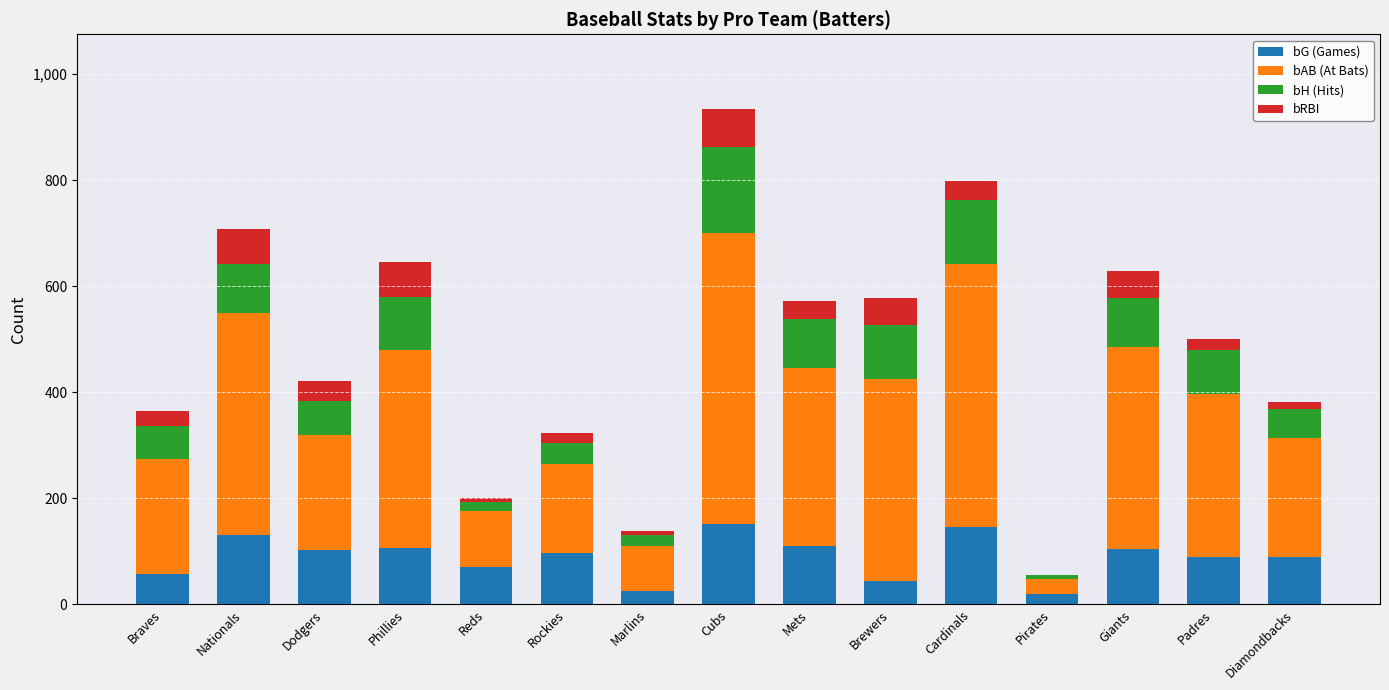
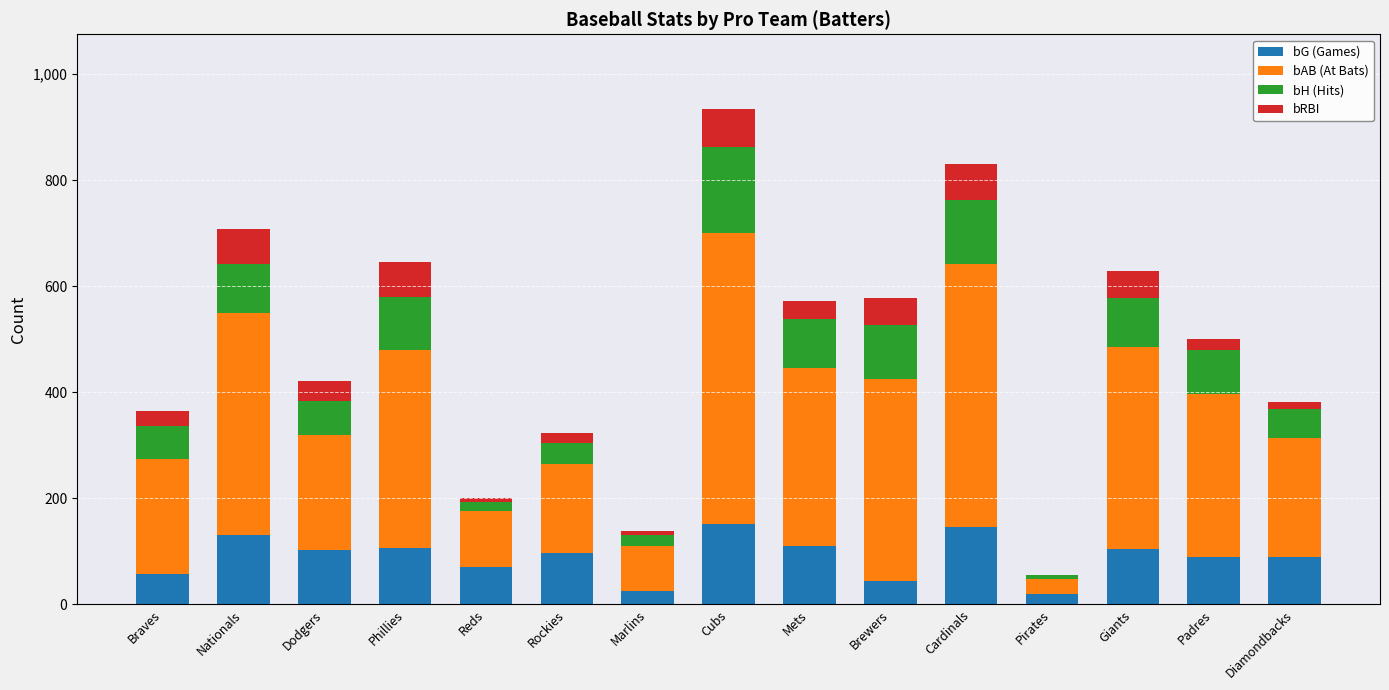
bRBI, Cardinals: 40 -> 70
